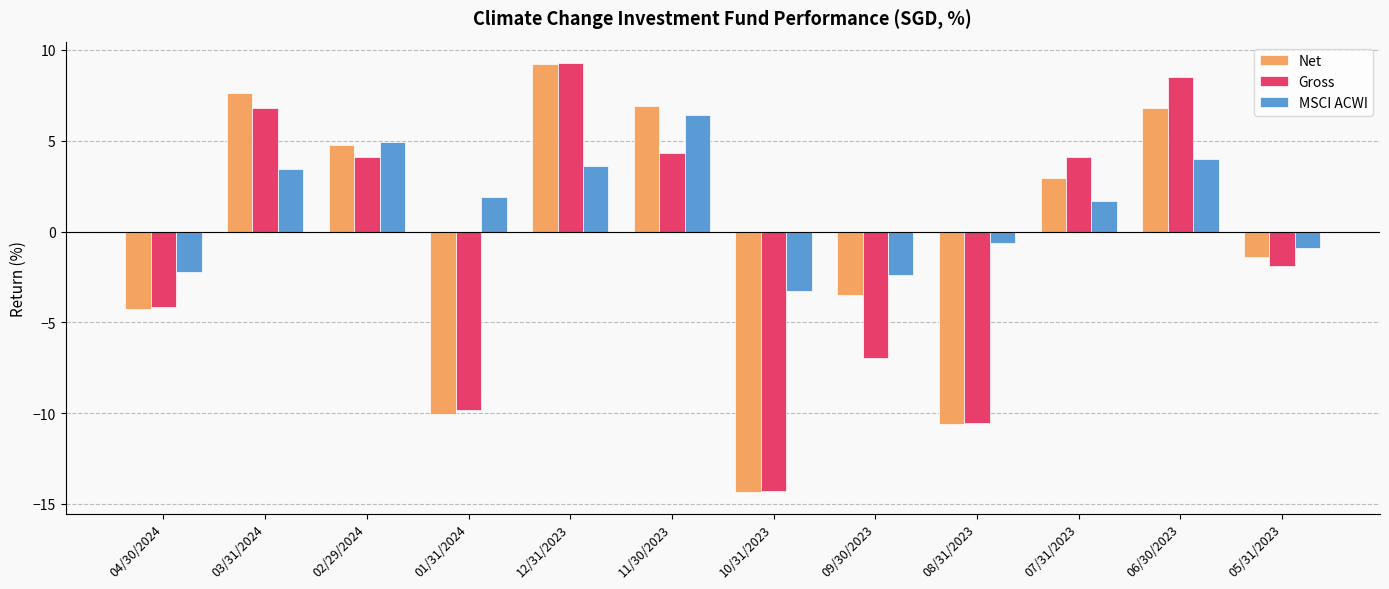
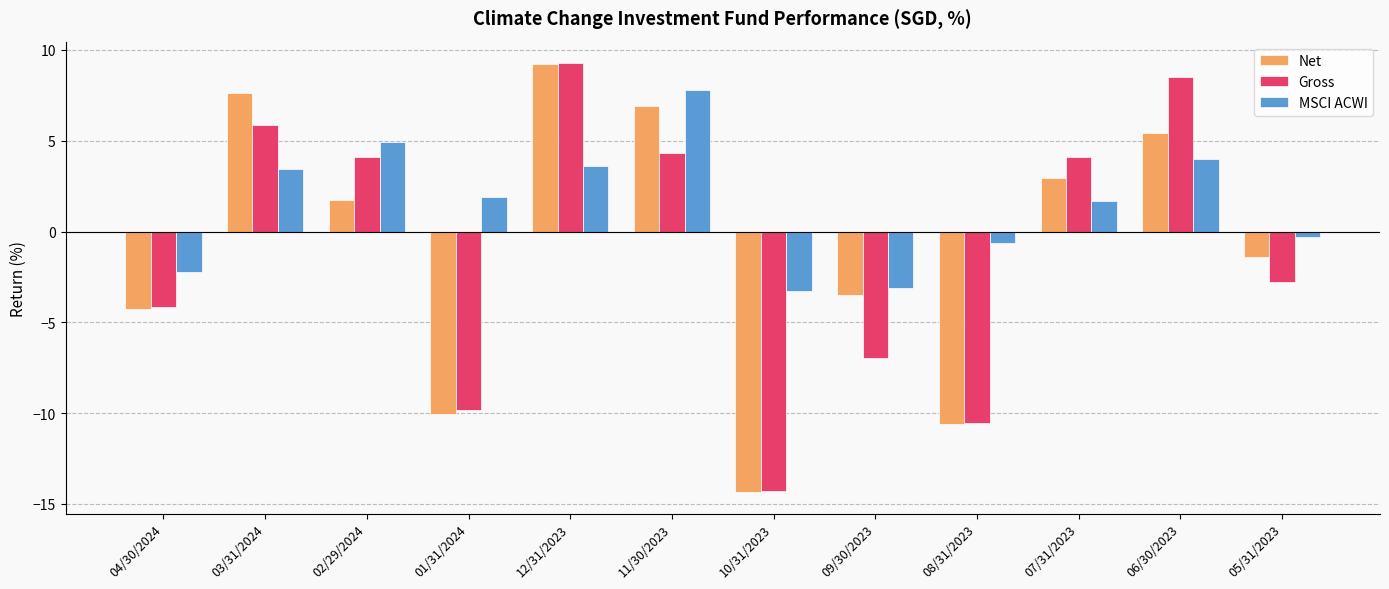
Gross, 03/31/2024: 6.8 -> 5.9
Net, 02/29/2024: 4.8 -> 1.8
MSCI ACWI, 11/30/2023: 6.4 -> 7.8
MSCI ACWI, 09/30/2023: -2.4 -> -3.1
Net, 06/30/2023: 6.8 -> 5.4
Gross, 05/31/2023: -1.9 -> -2.8
MSCI ACWI, 05/31/2023: -0.9 -> -0.3
